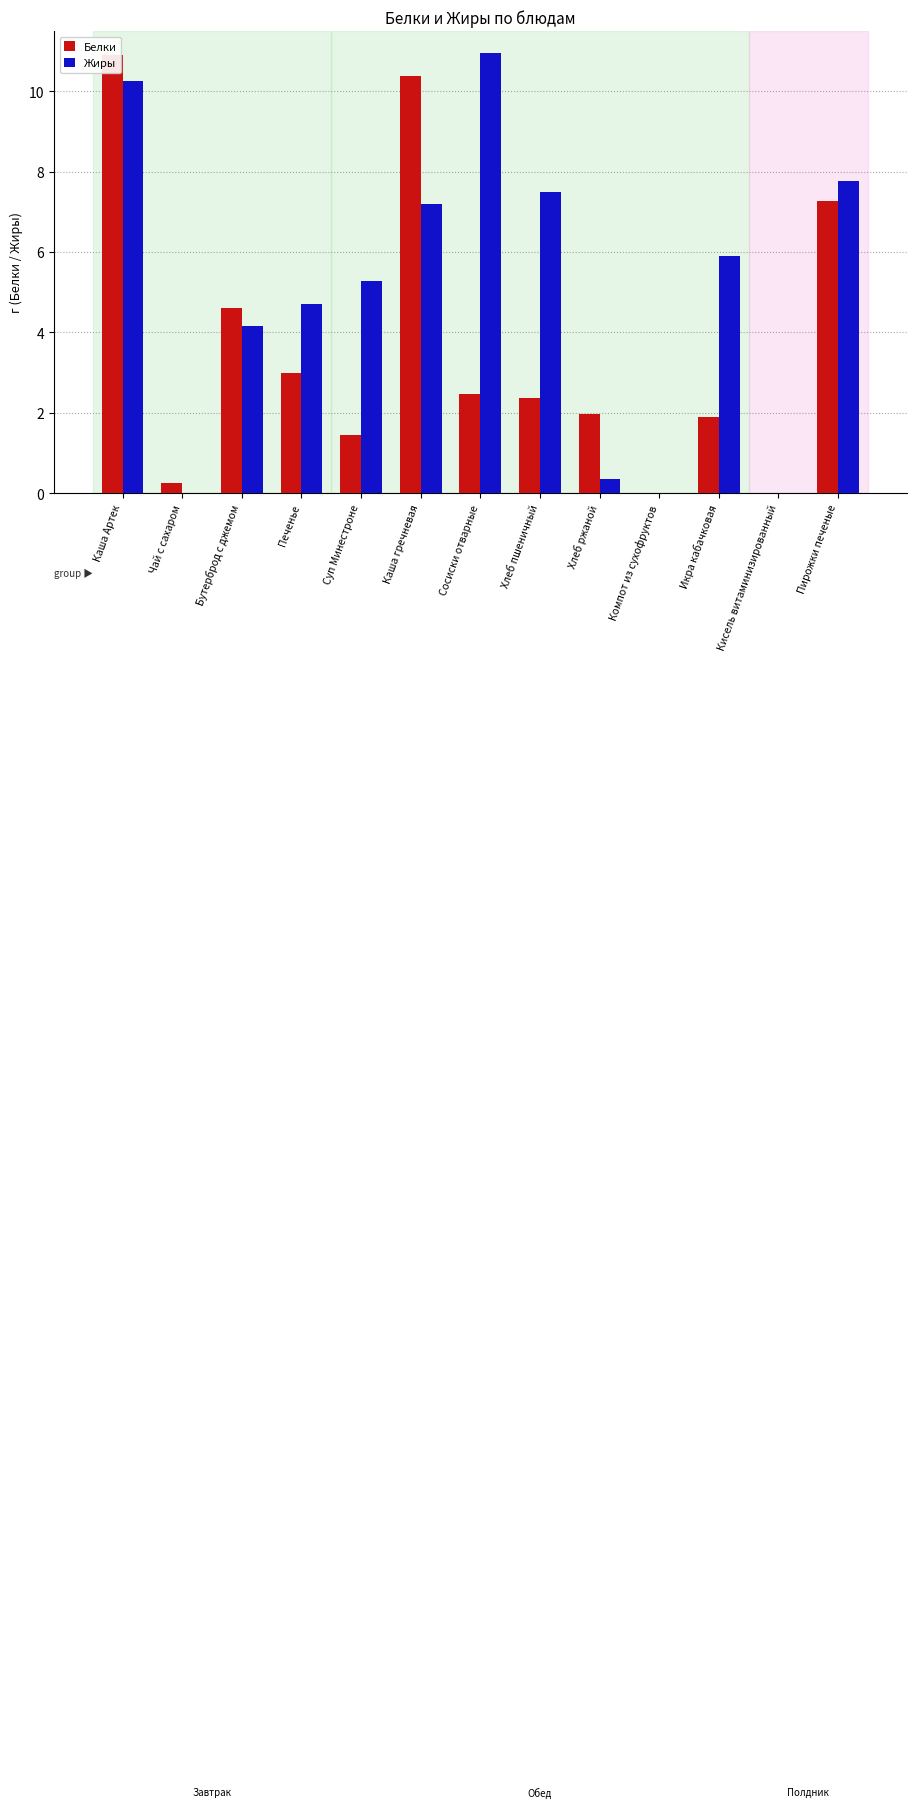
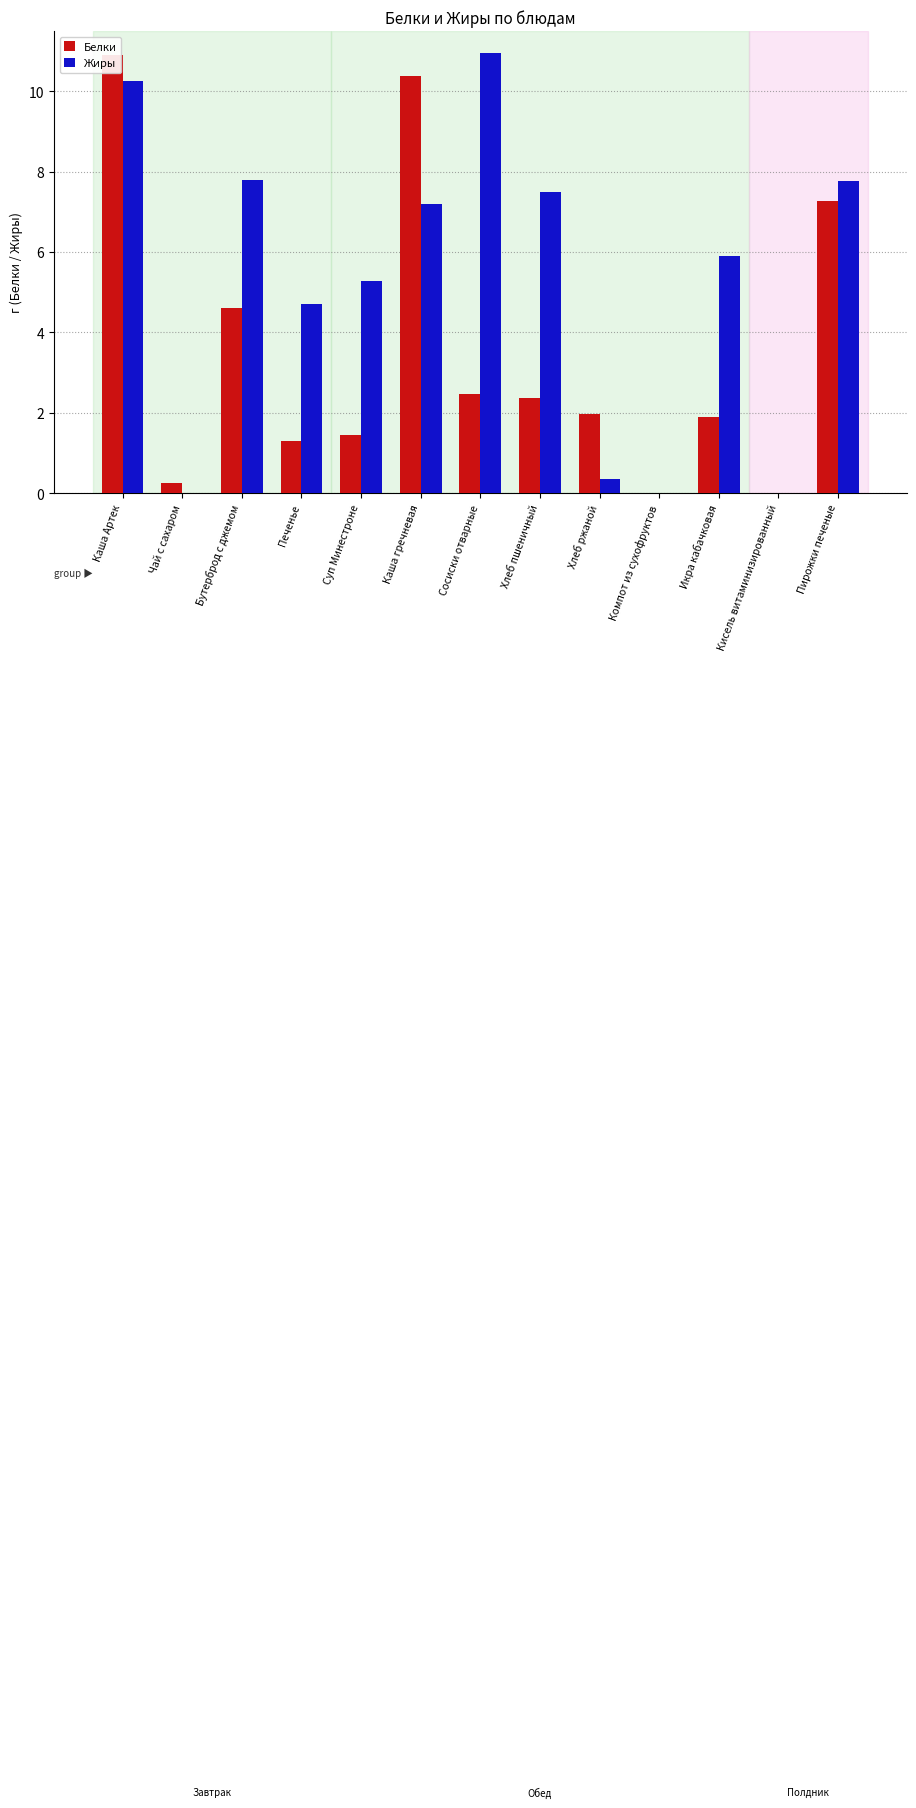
Жиры, Бутерброд с джемом: 4.2 -> 7.8
Белки, Печенье: 3.0 -> 1.3
